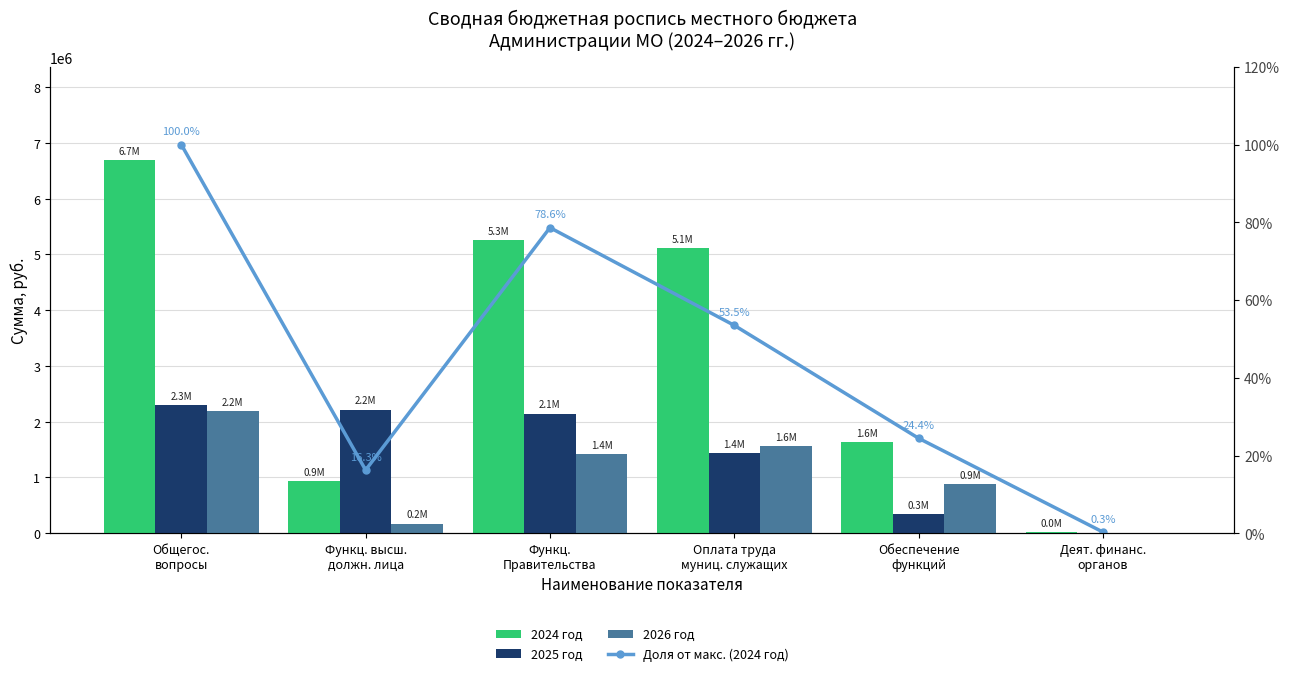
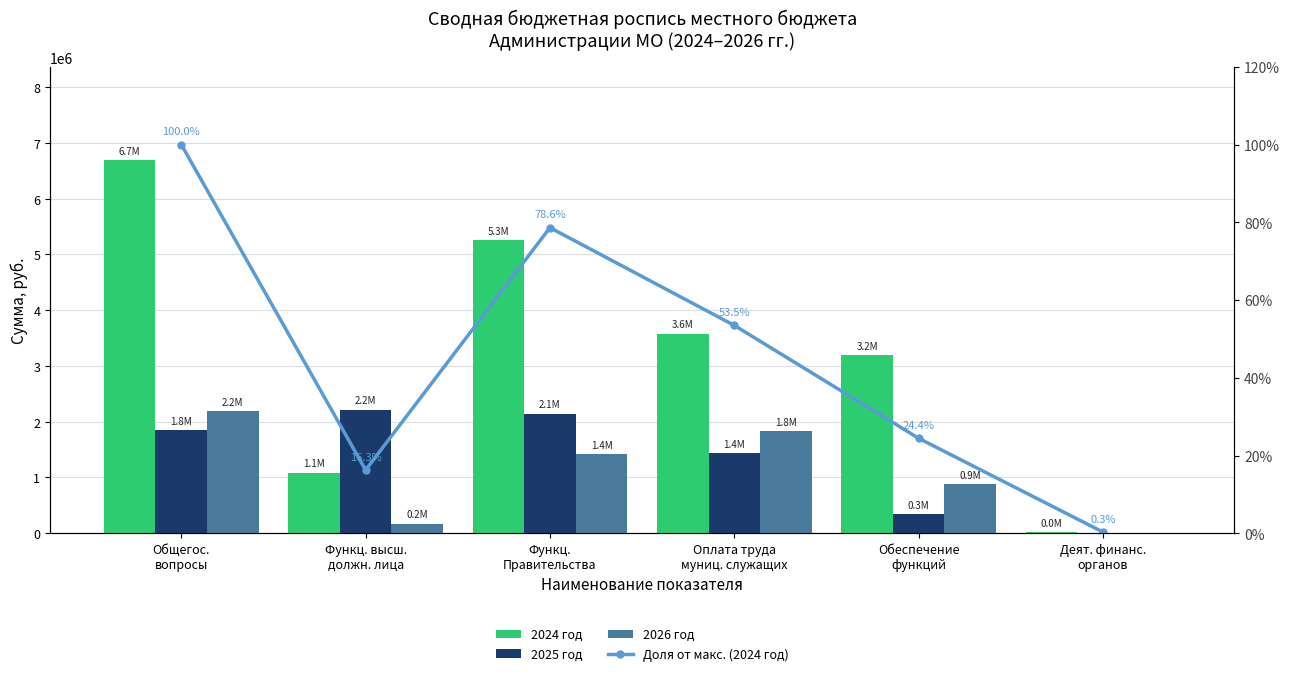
2025 год, Общегос. вопросы: 2.3M -> 1.8M
2024 год, Функц. высш. должн. лица: 0.9M -> 1.1M
2024 год, Оплата труда муниц. служащих: 5.1M -> 3.6M
2026 год, Оплата труда муниц. служащих: 1.6M -> 1.8M
2024 год, Обеспечение функций: 1.6M -> 3.2M
